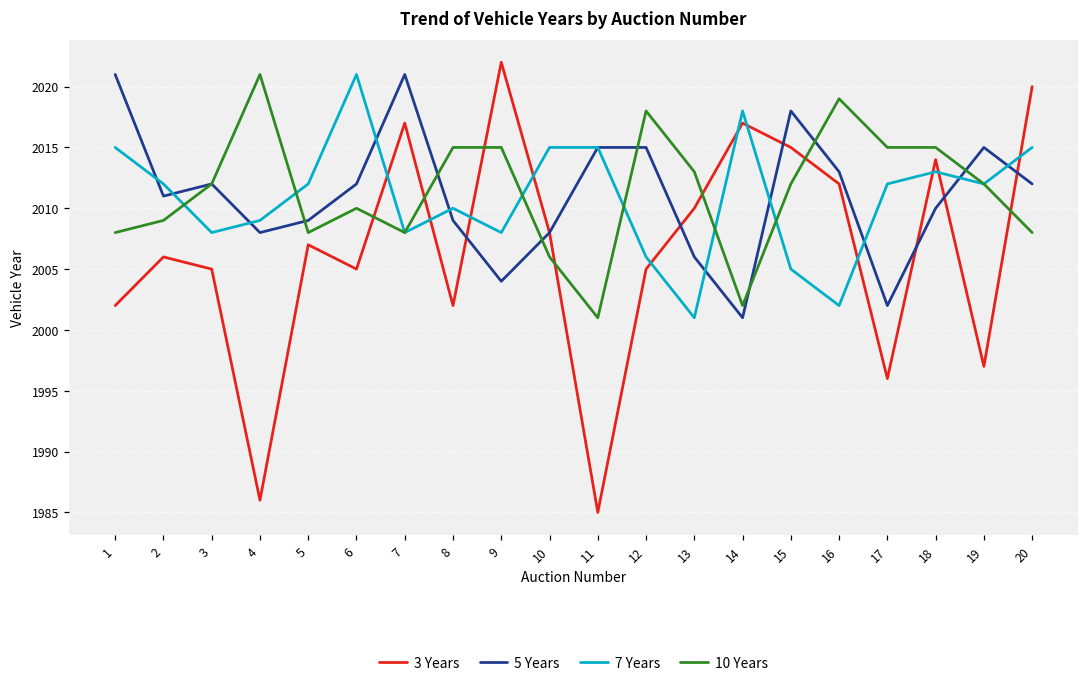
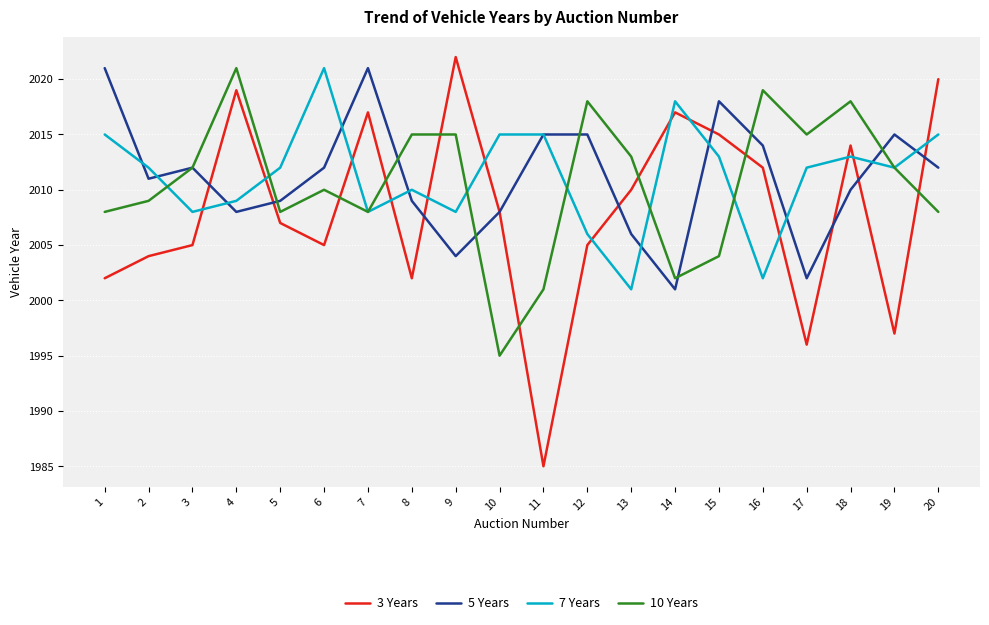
3 Years, 2: 2006 -> 2004
3 Years, 4: 1986 -> 2019
10 Years, 10: 2006 -> 1995
7 Years, 15: 2005 -> 2013
10 Years, 15: 2012 -> 2004
5 Years, 16: 2013 -> 2014
10 Years, 18: 2015 -> 2018
